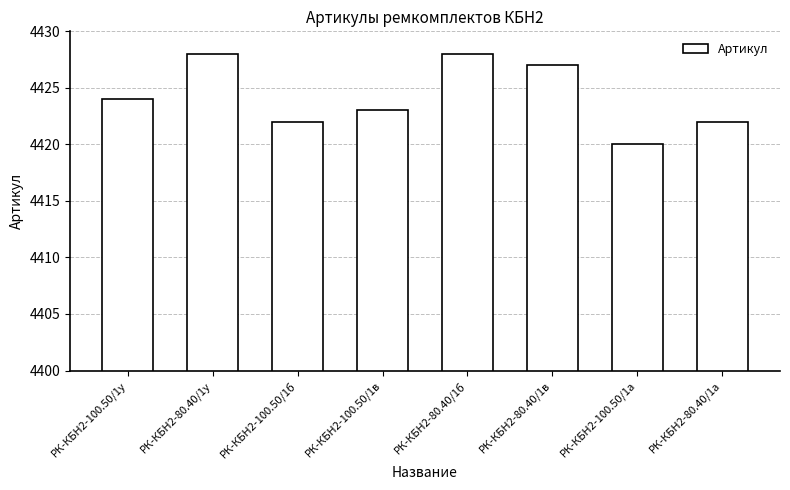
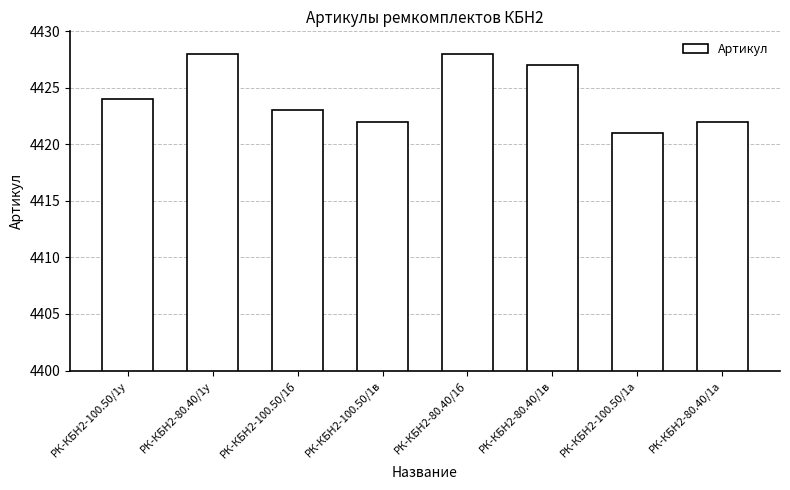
РК-КБН2-100.50/1б: 4422 -> 4423
РК-КБН2-100.50/1в: 4423 -> 4422
РК-КБН2-100.50/1а: 4420 -> 4421
